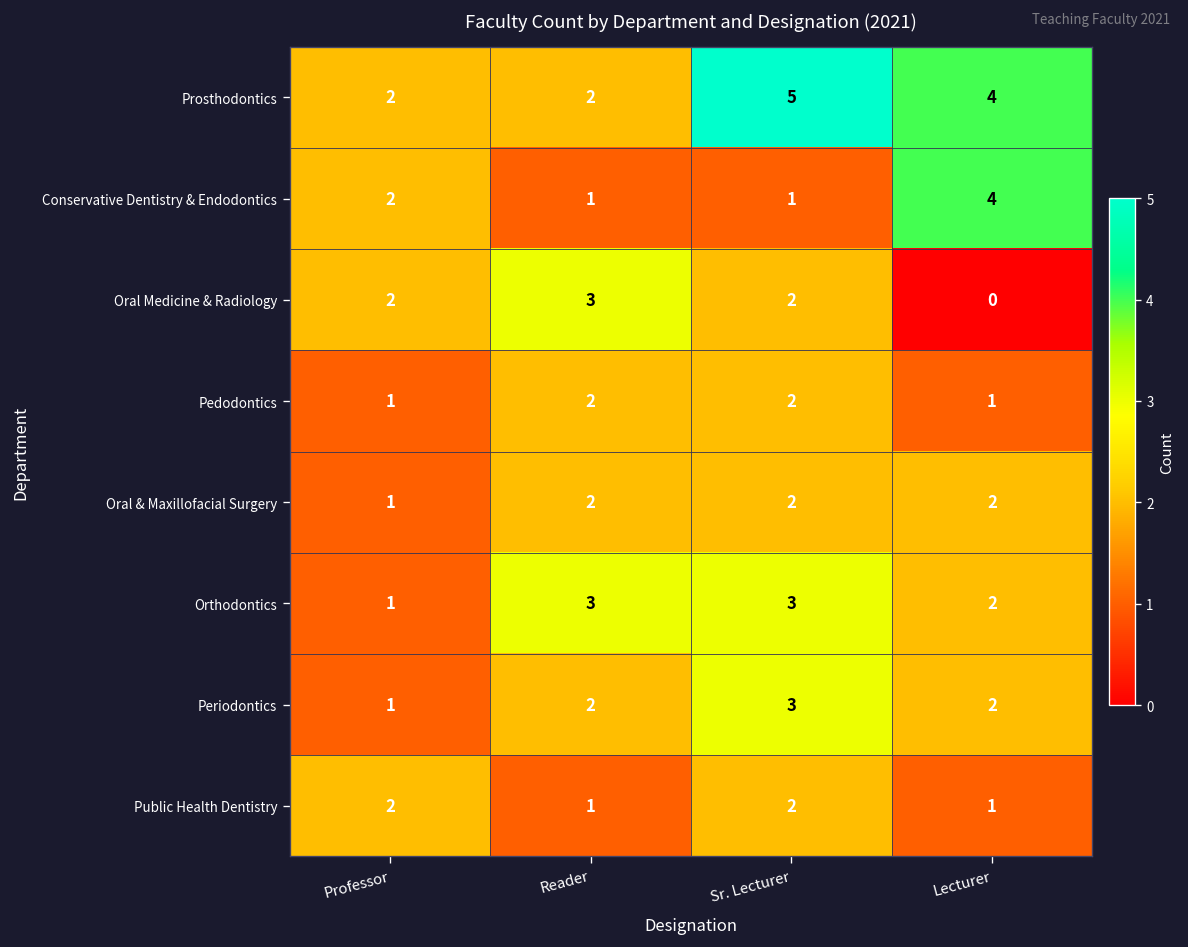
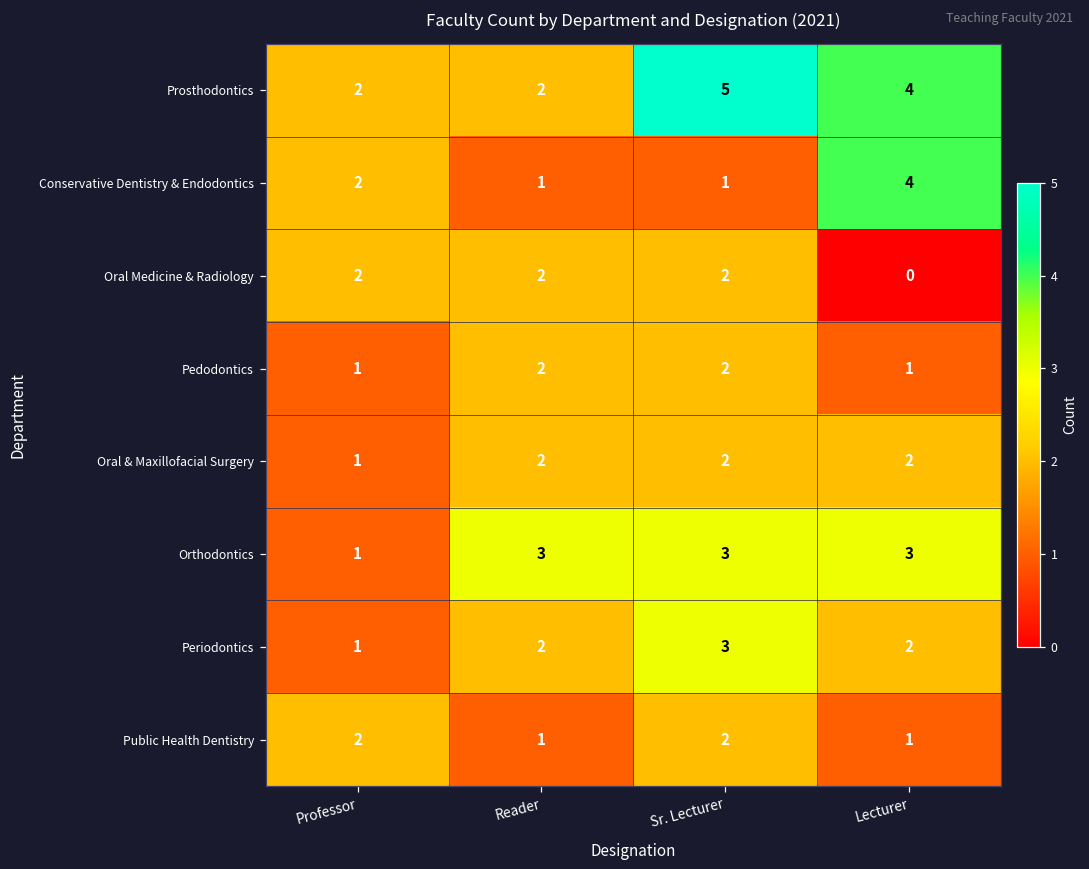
Oral Medicine & Radiology, Reader: 3 -> 2
Orthodontics, Lecturer: 2 -> 3
